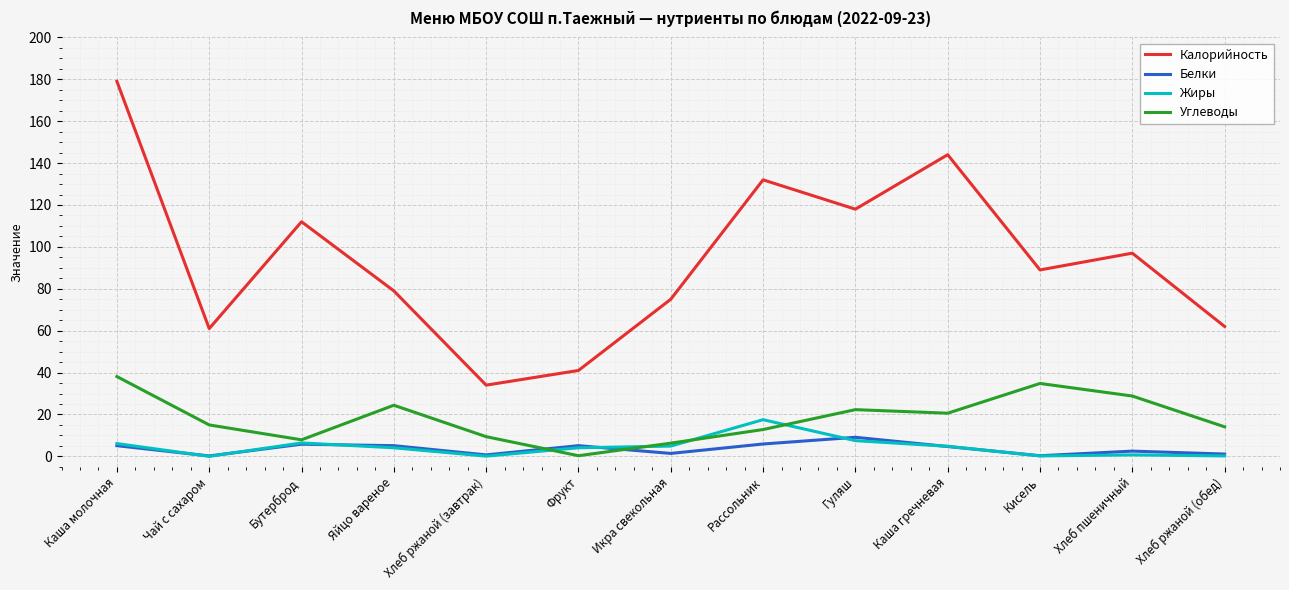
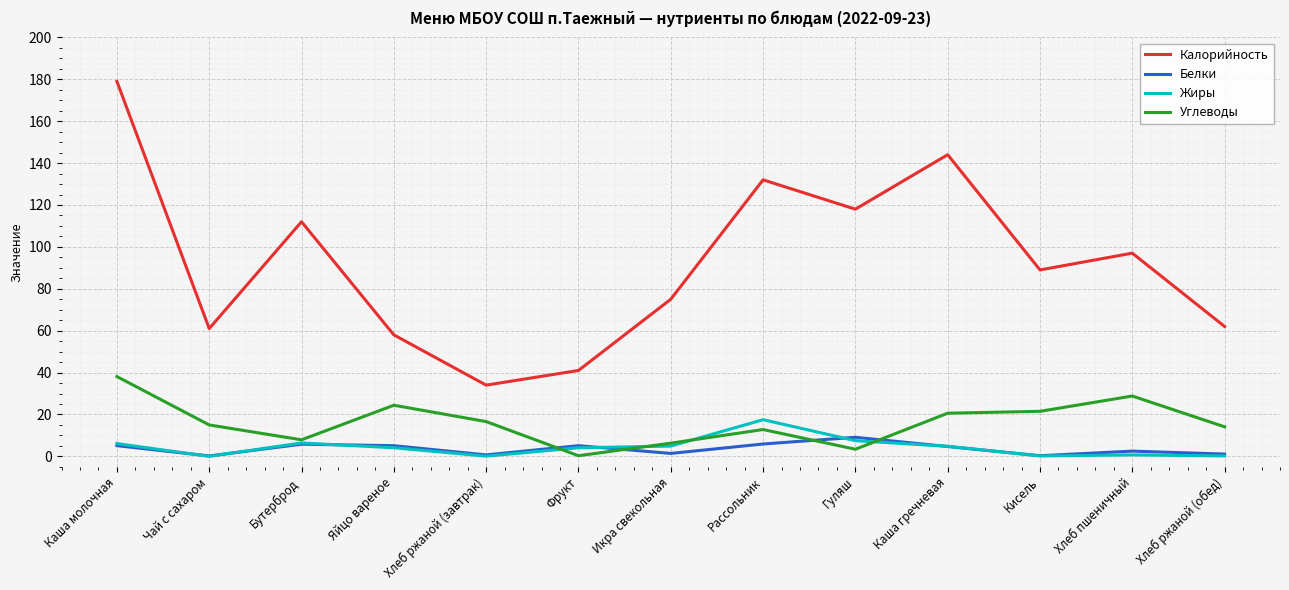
Калорийность, Яйцо вареное: 79 -> 58
Углеводы, Хлеб ржаной (завтрак): 9 -> 17
Углеводы, Гуляш: 22 -> 3
Углеводы, Кисель: 35 -> 22
